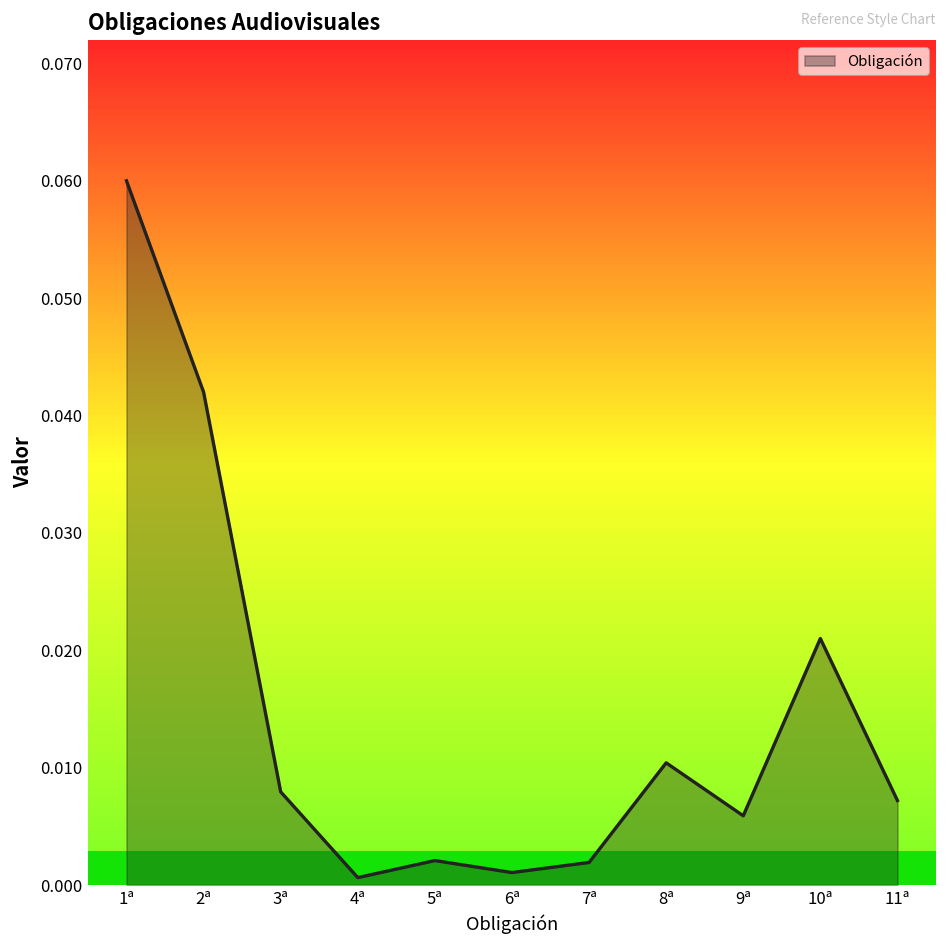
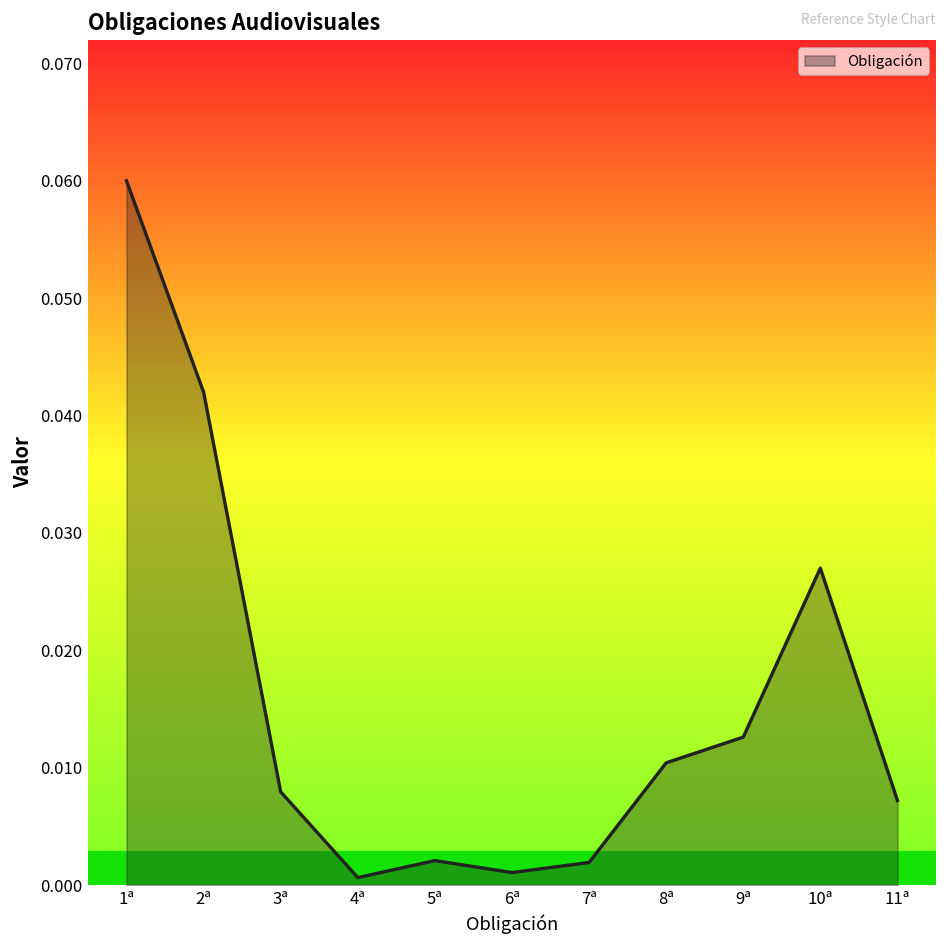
9ª: 0.006 -> 0.013
10ª: 0.021 -> 0.027
